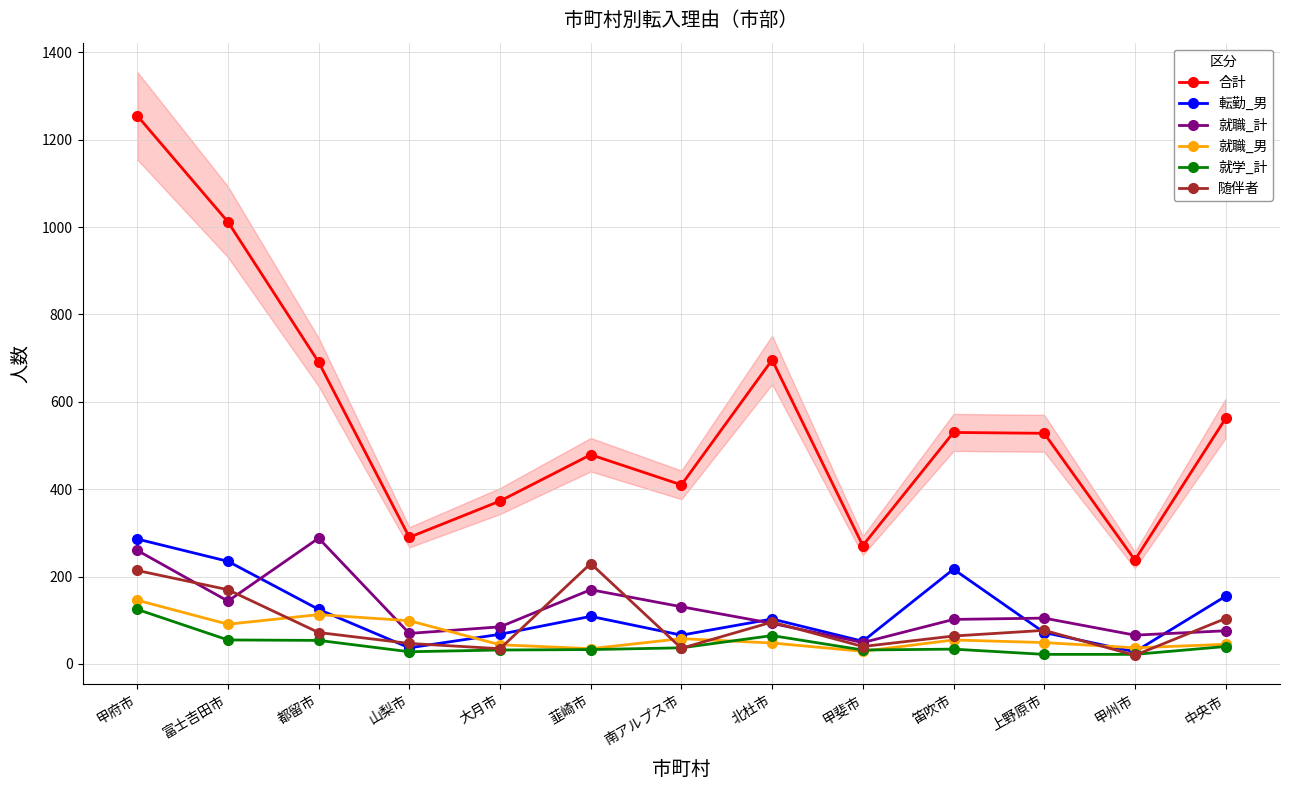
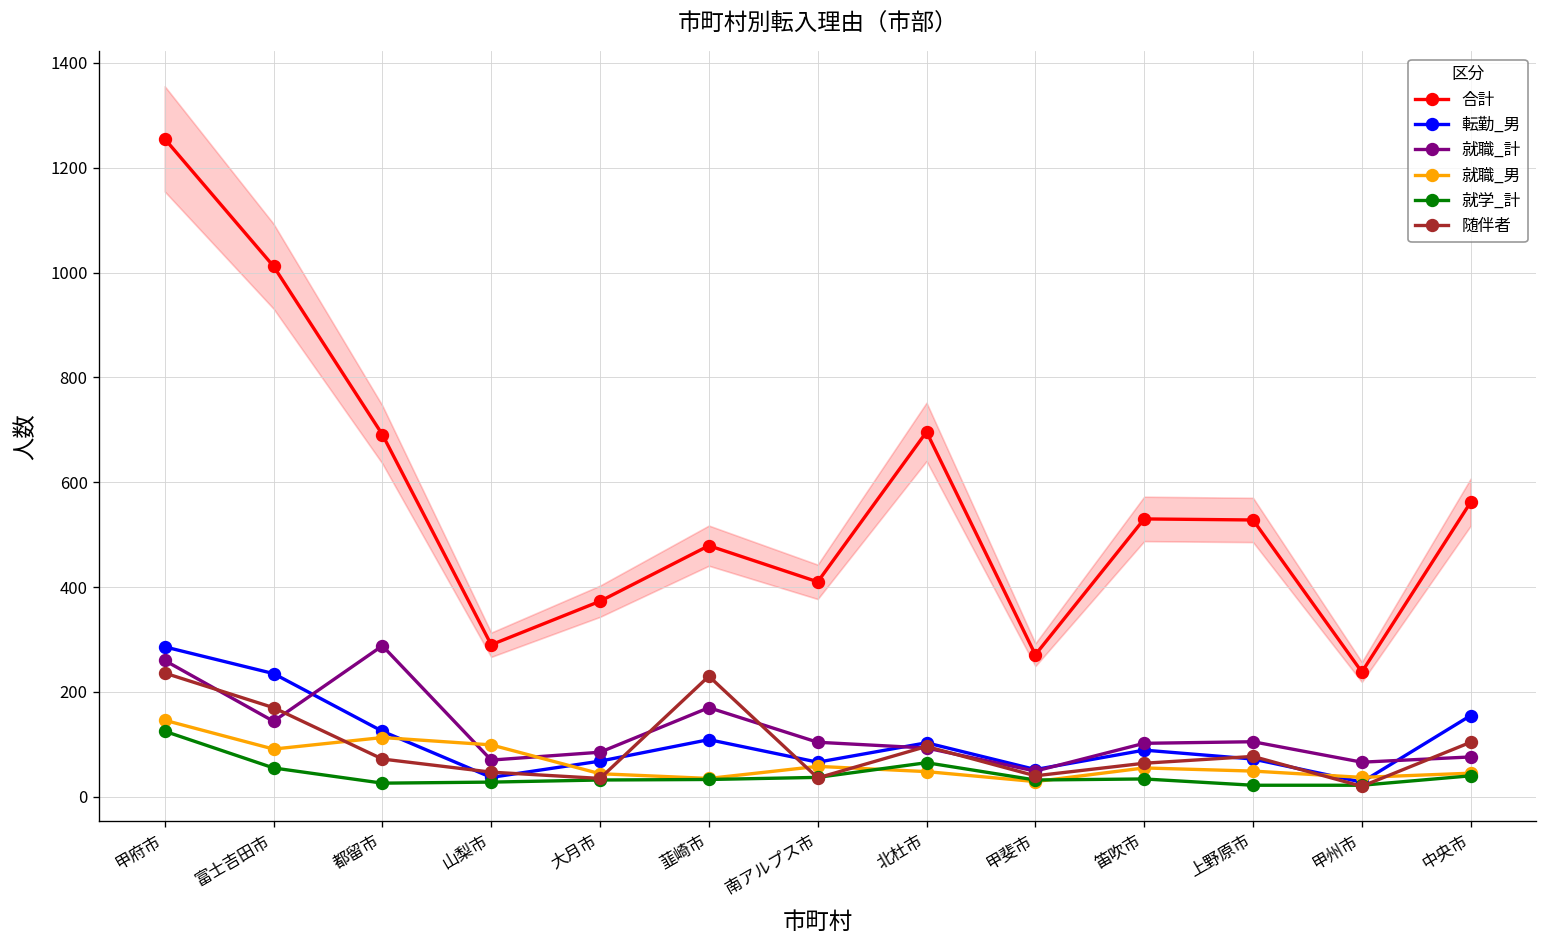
随伴者, 甲府市: 210 -> 240
就学_計, 都留市: 50 -> 30
就職_計, 南アルプス市: 130 -> 100
転勤_男, 笛吹市: 220 -> 90
